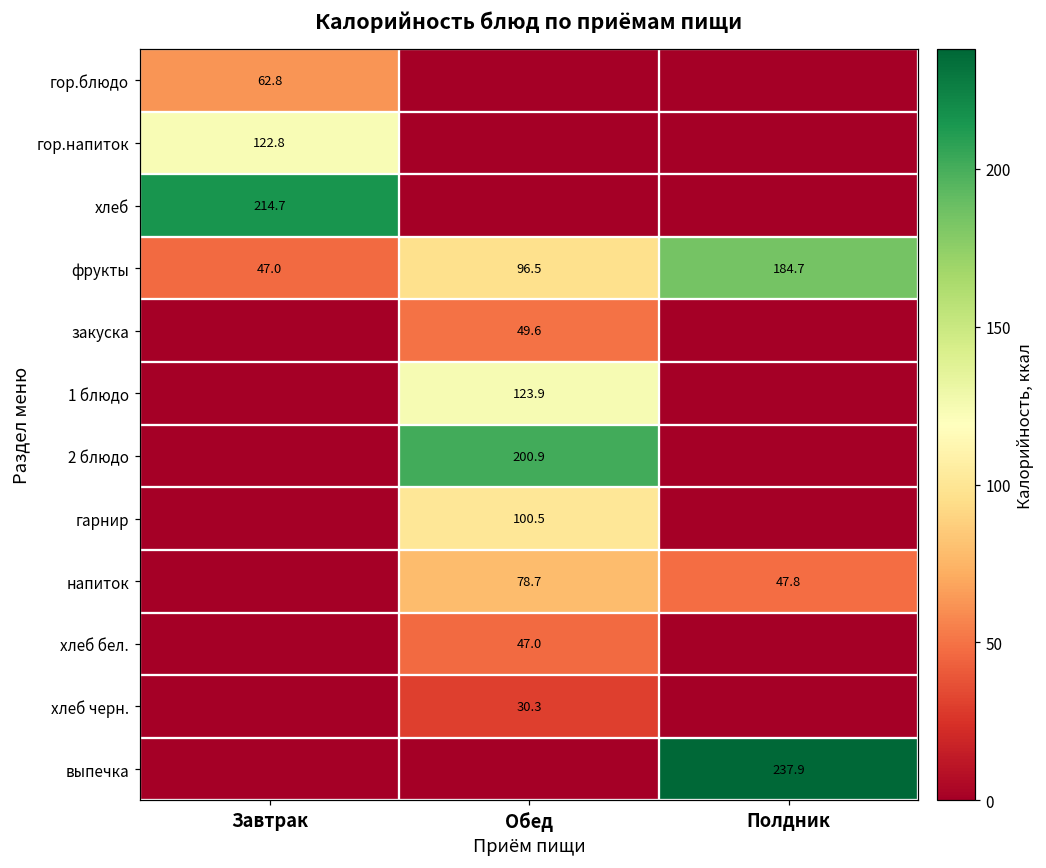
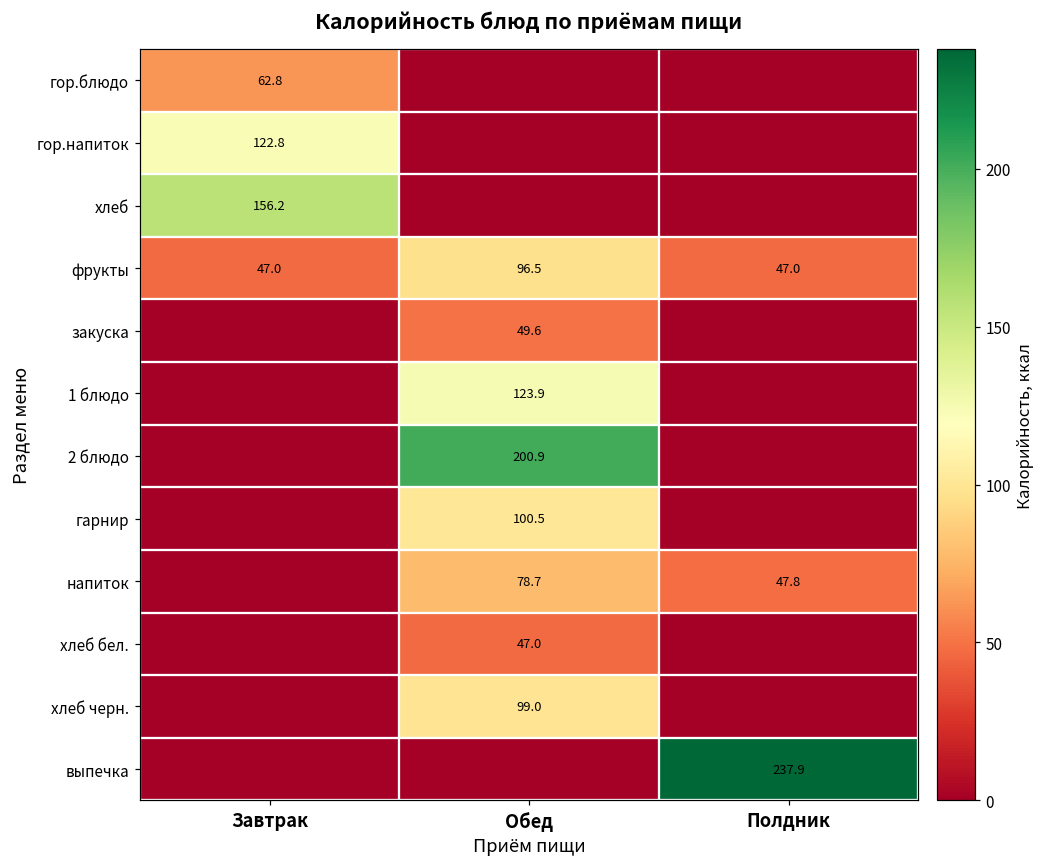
хлеб, Завтрак: 214.7 -> 156.2
фрукты, Полдник: 184.7 -> 47.0
хлеб черн., Обед: 30.3 -> 99.0
